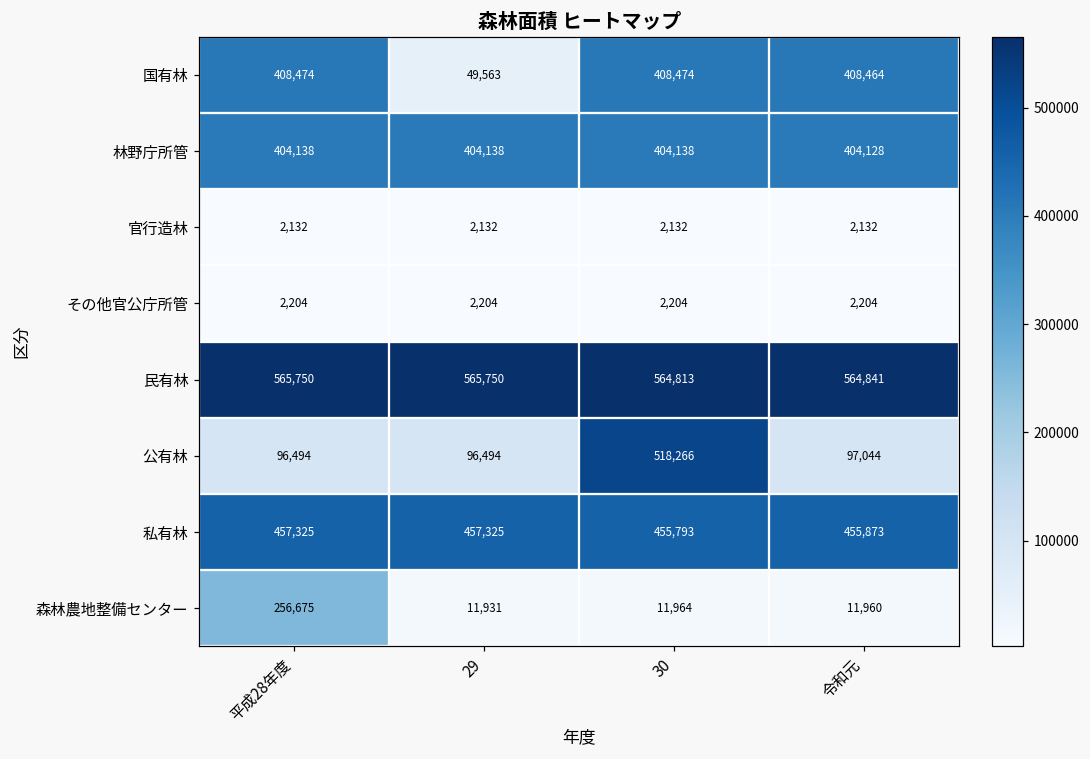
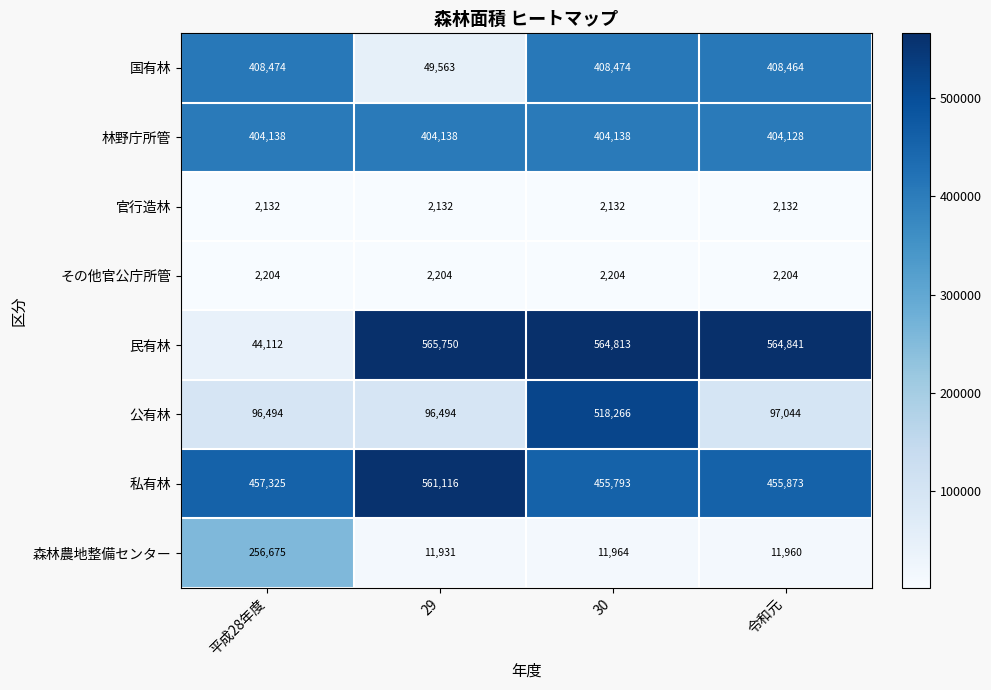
民有林, 平成28年度: 565,750 -> 44,112
私有林, 29: 457,325 -> 561,116
